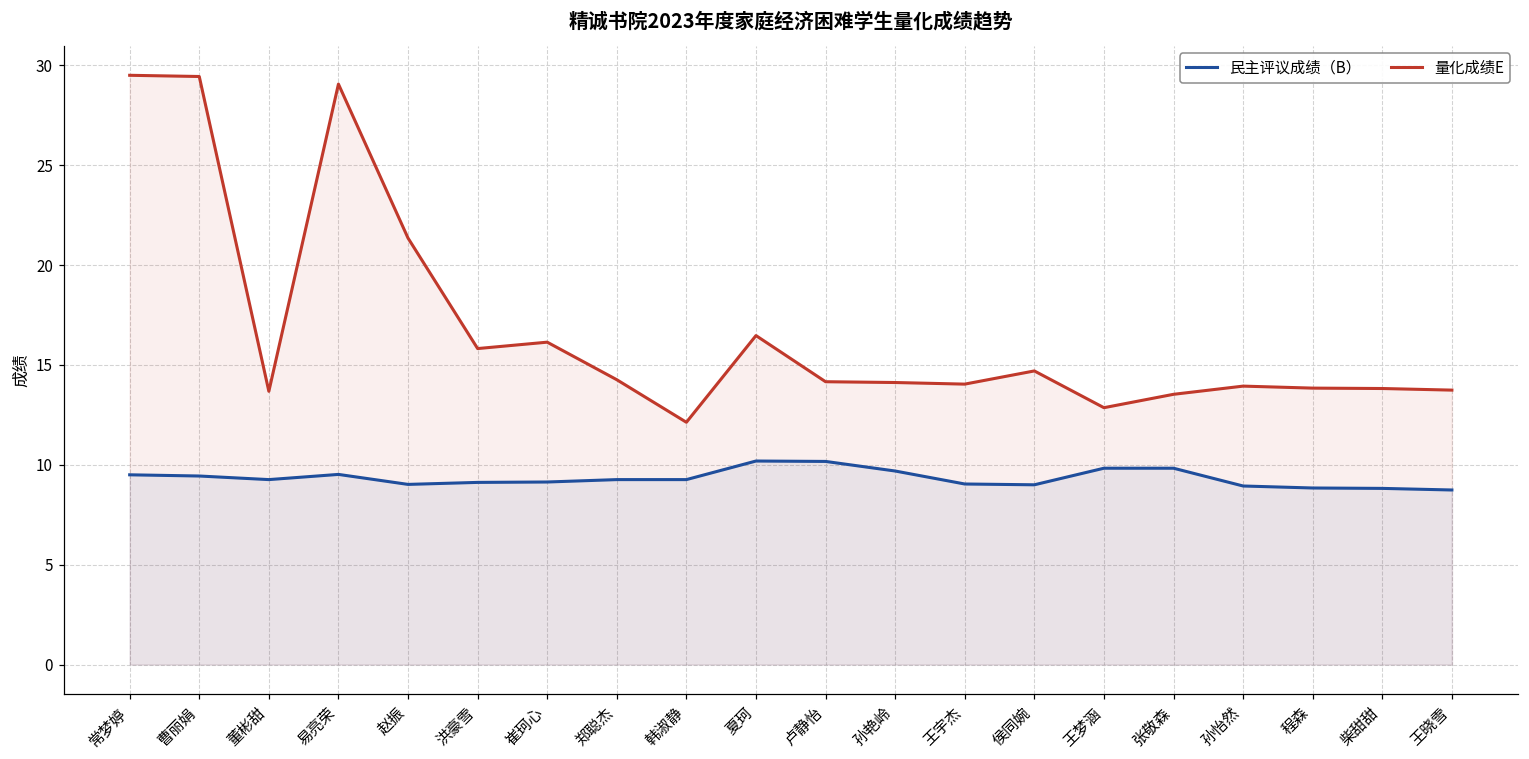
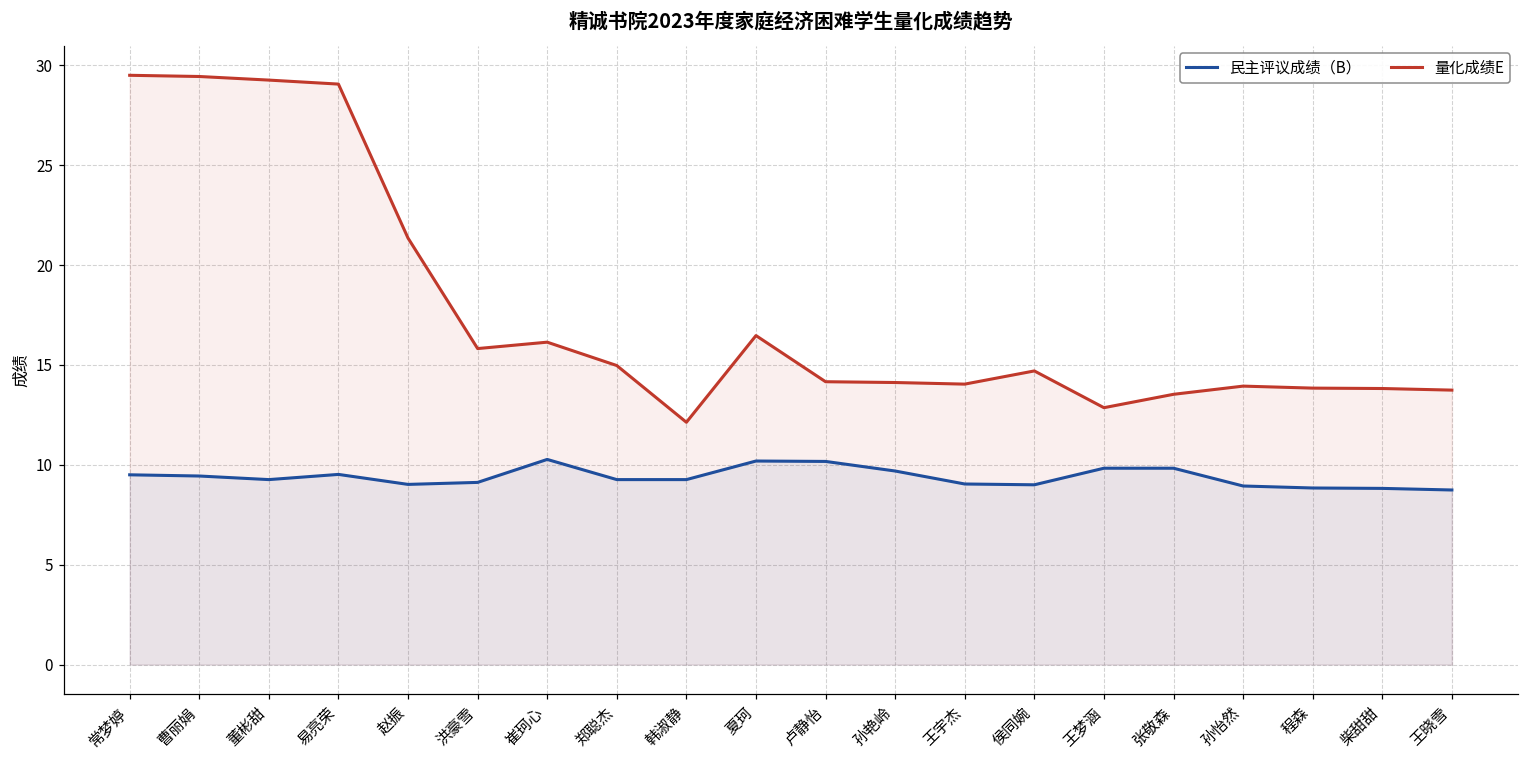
量化成绩E, 董彬甜: 13.7 -> 29.3
民主评议成绩（B）, 崔珂心: 9.1 -> 10.3
量化成绩E, 郑聪杰: 14.3 -> 15.0
